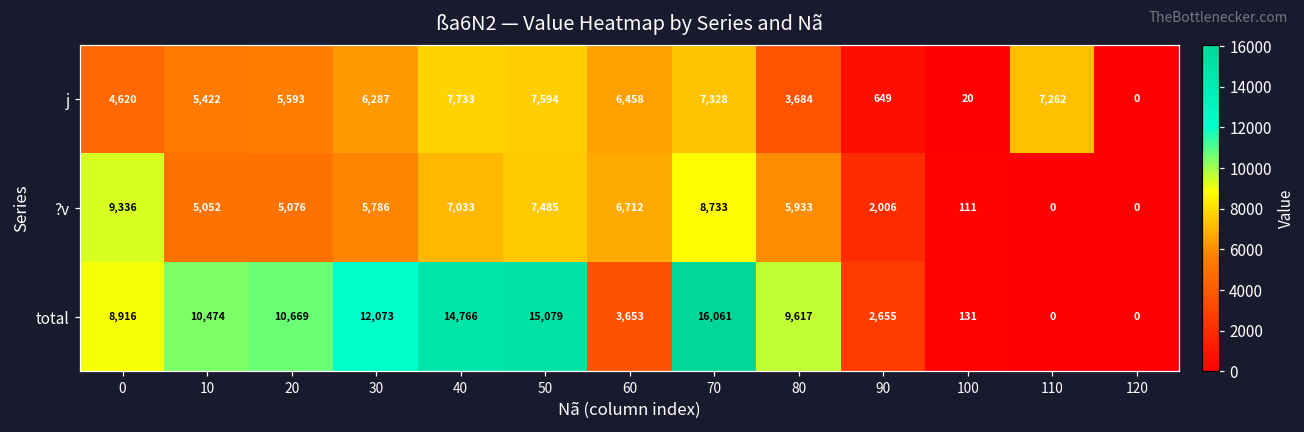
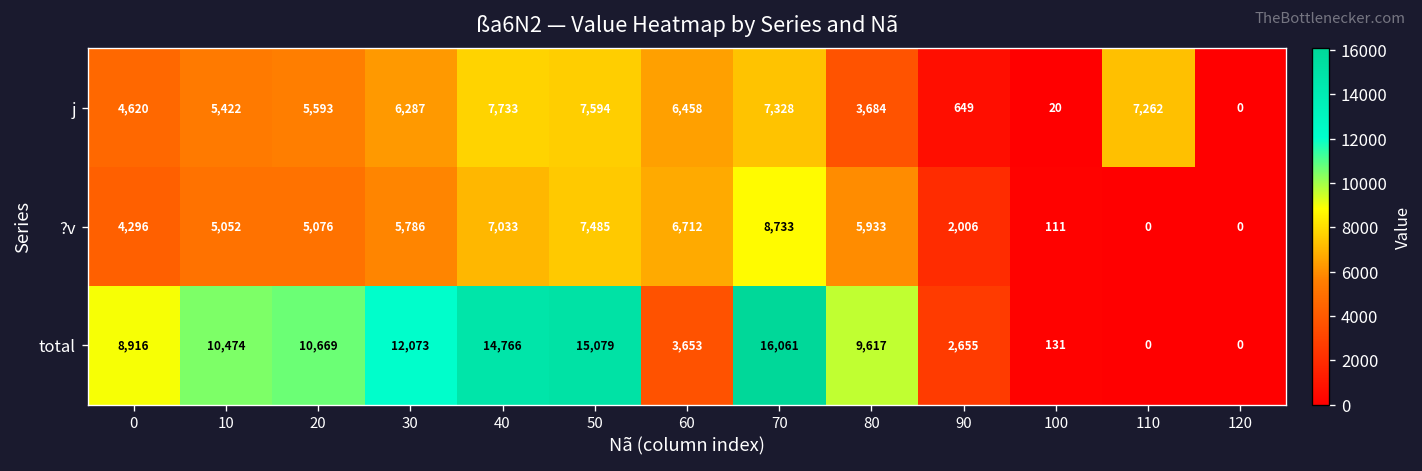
?v, 0: 9,336 -> 4,296
